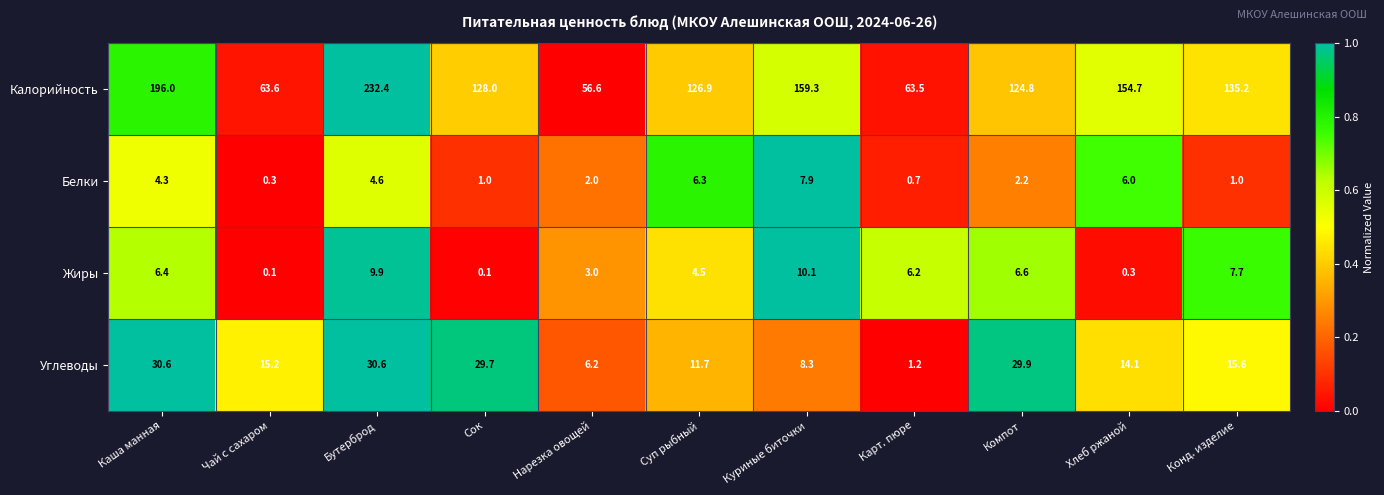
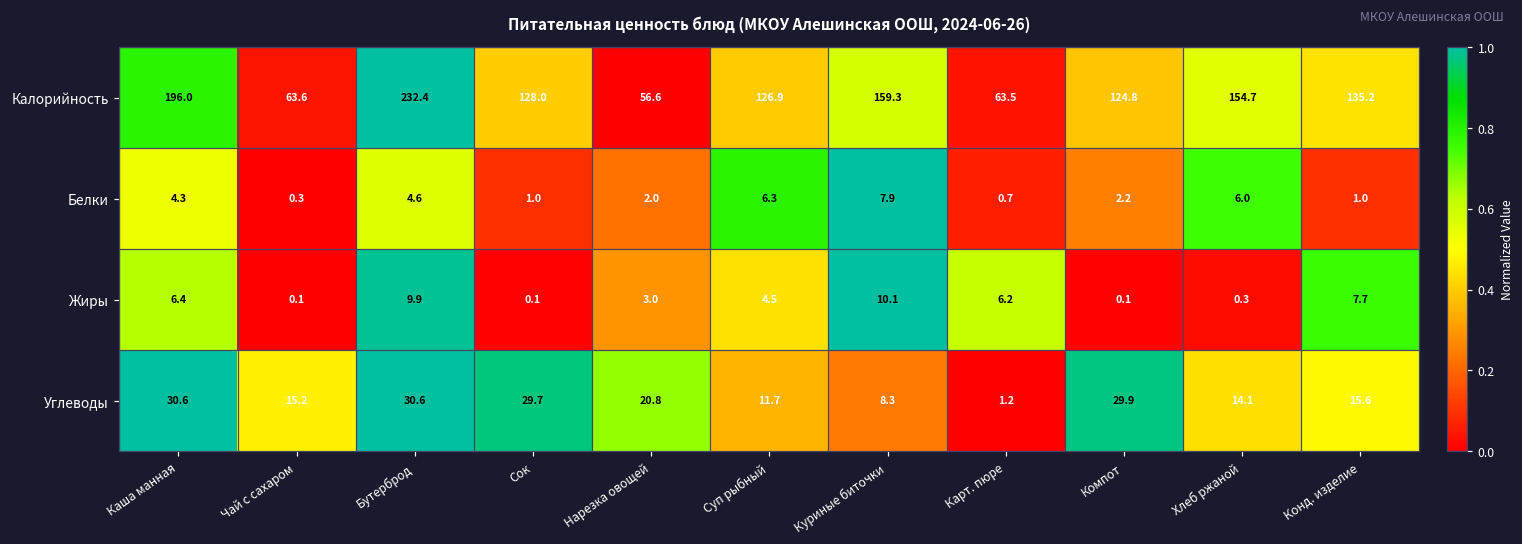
Жиры, Компот: 6.6 -> 0.1
Углеводы, Нарезка овощей: 6.2 -> 20.8
